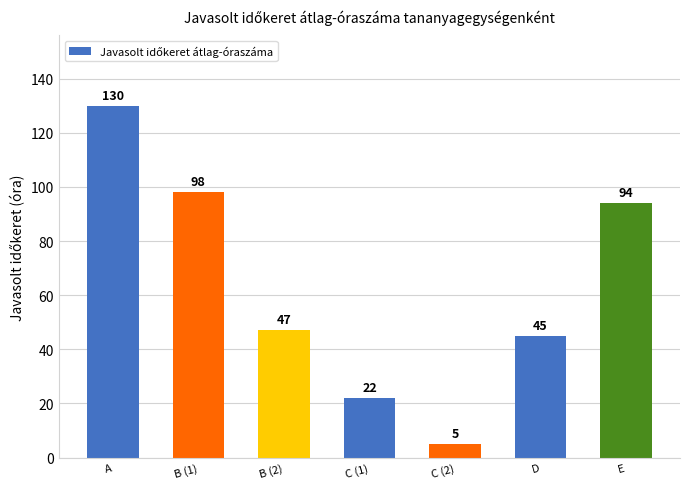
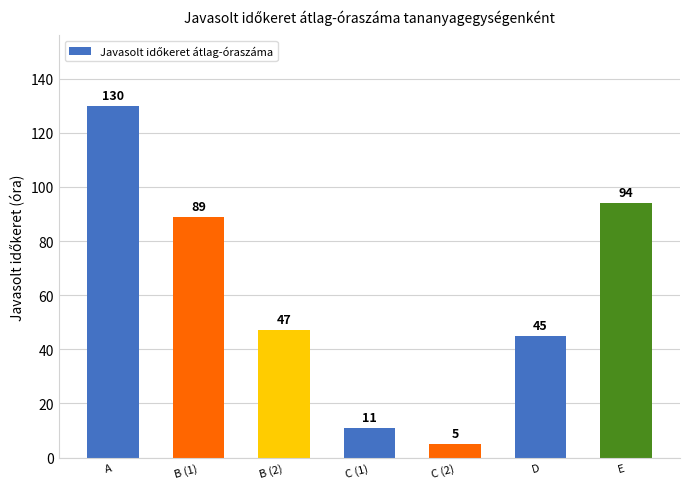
B (1): 98 -> 89
C (1): 22 -> 11
